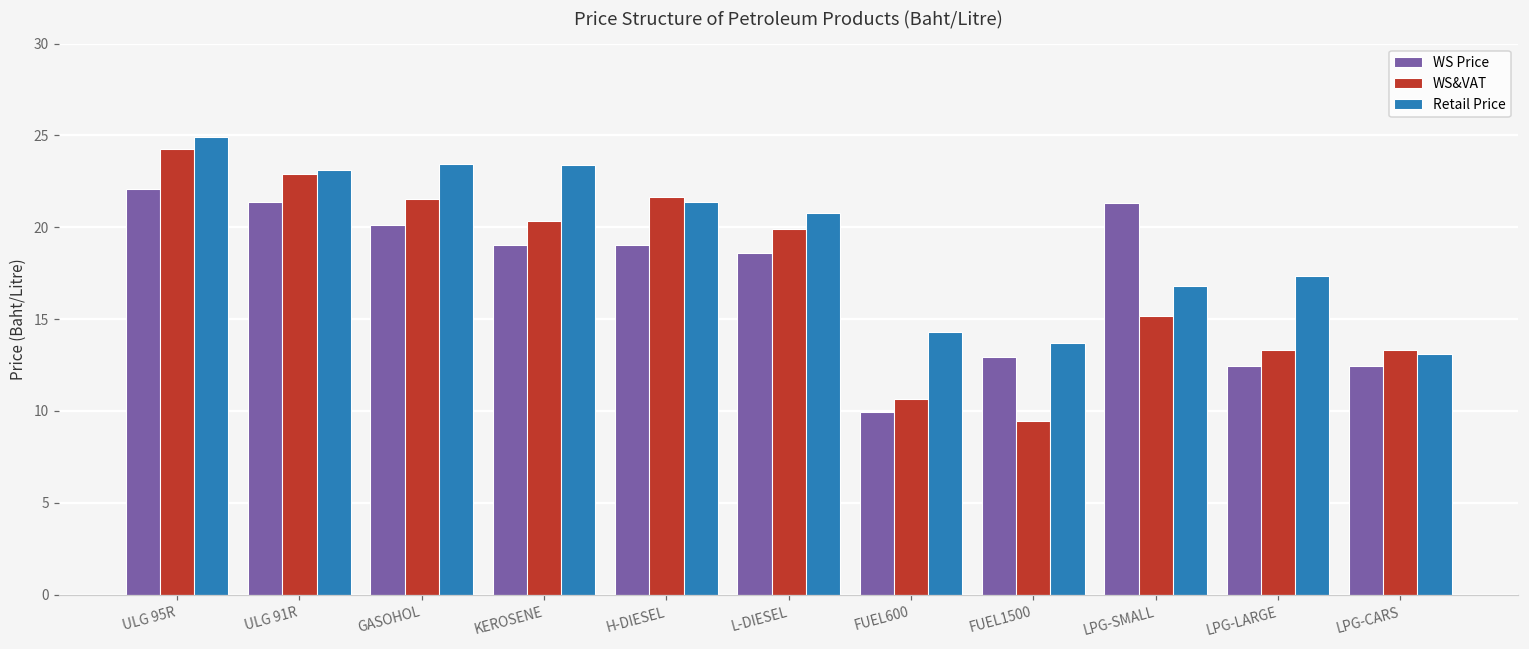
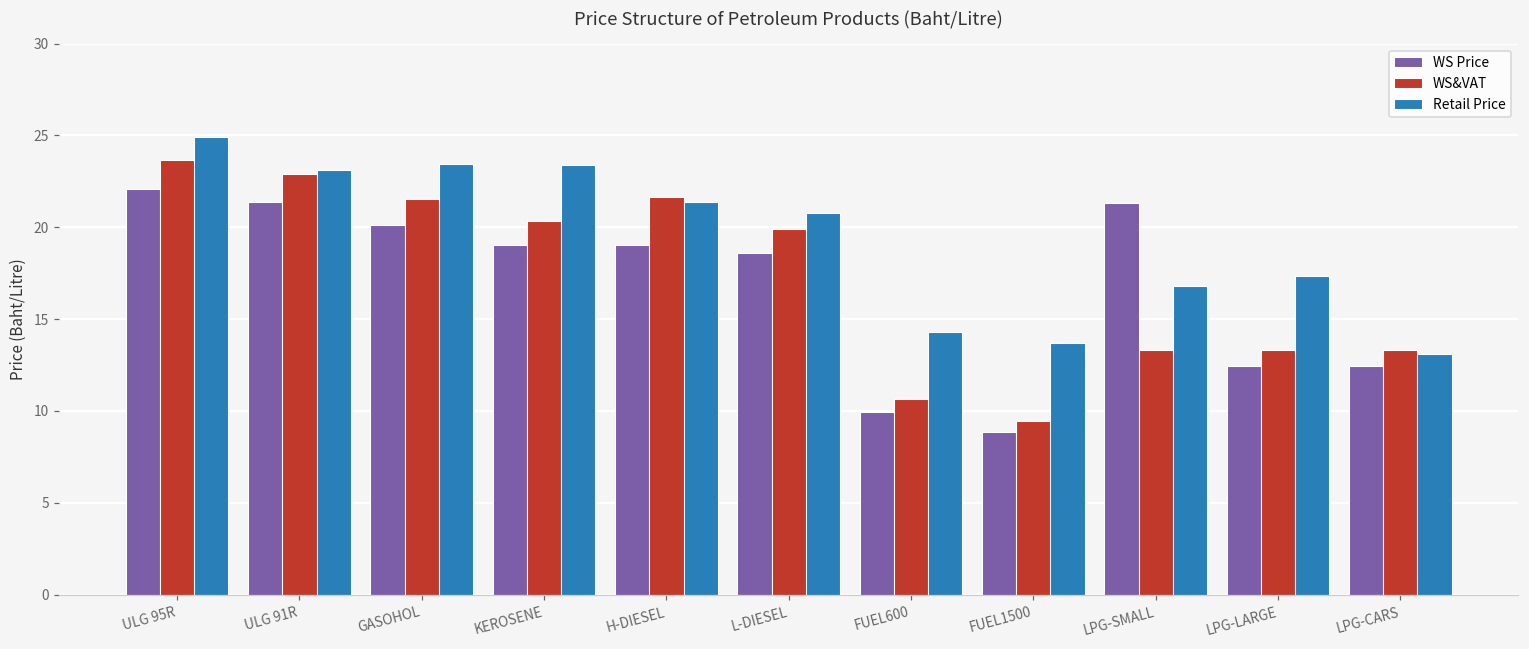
WS&VAT, ULG 95R: 24.3 -> 23.6
WS Price, FUEL1500: 13.0 -> 8.8
WS&VAT, LPG-SMALL: 15.2 -> 13.3
